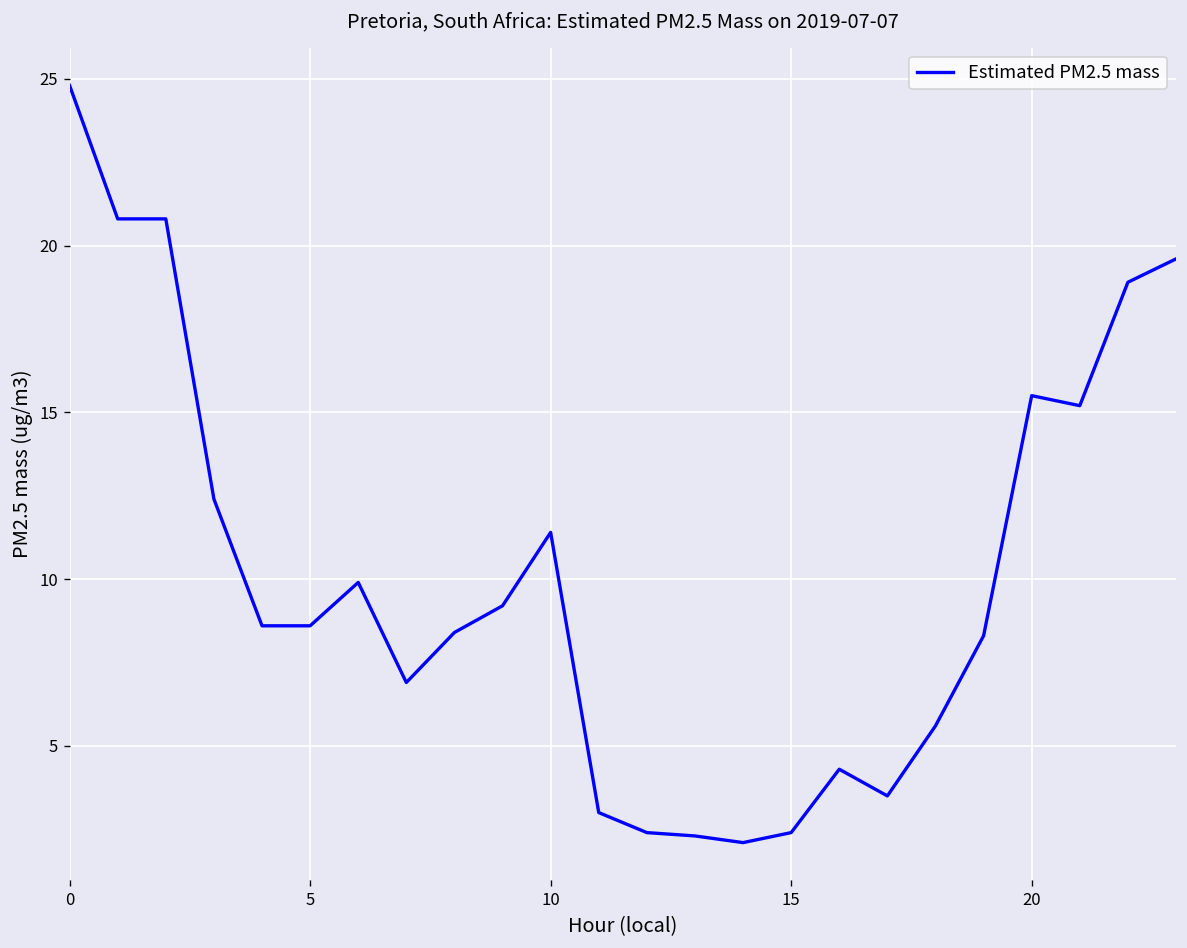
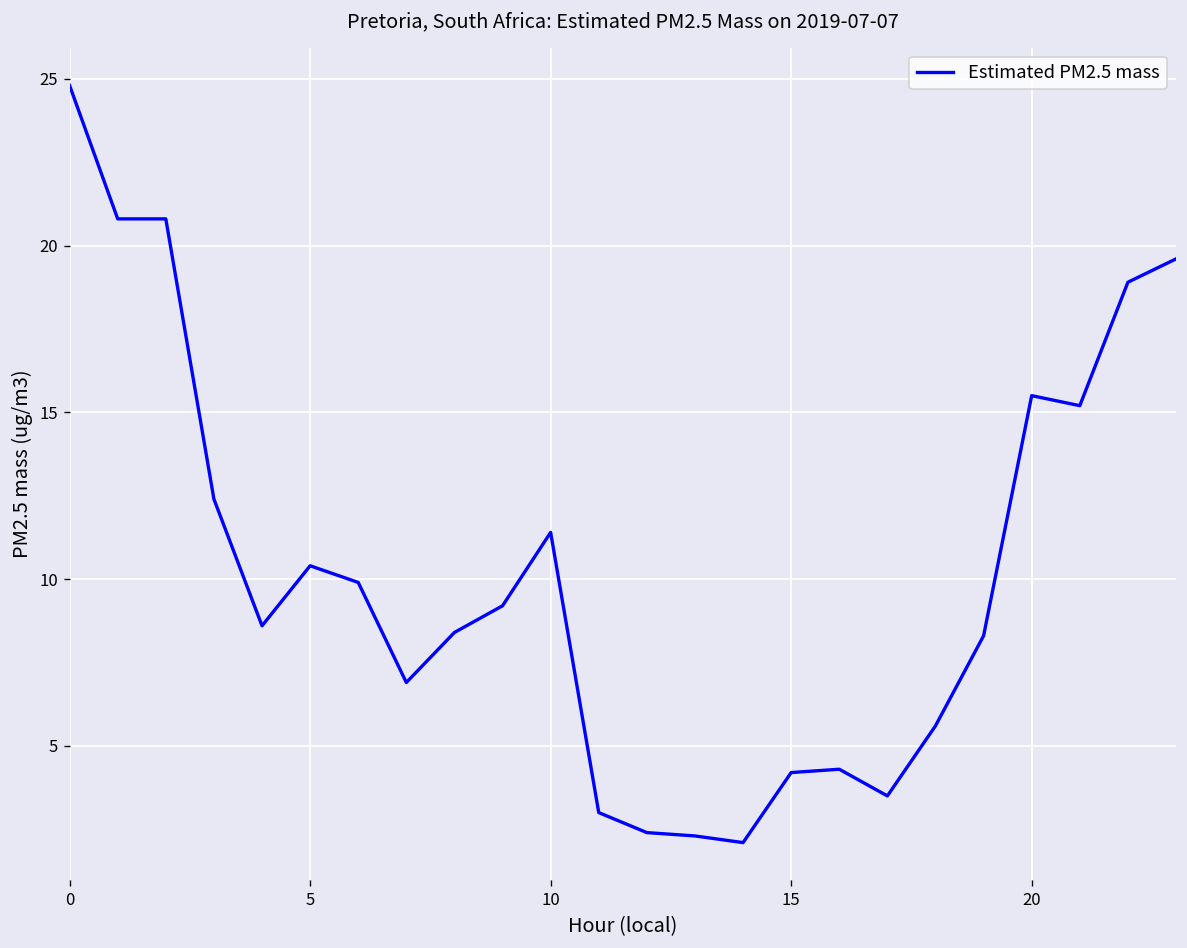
5: 8.6 -> 10.4
15: 2.4 -> 4.2
